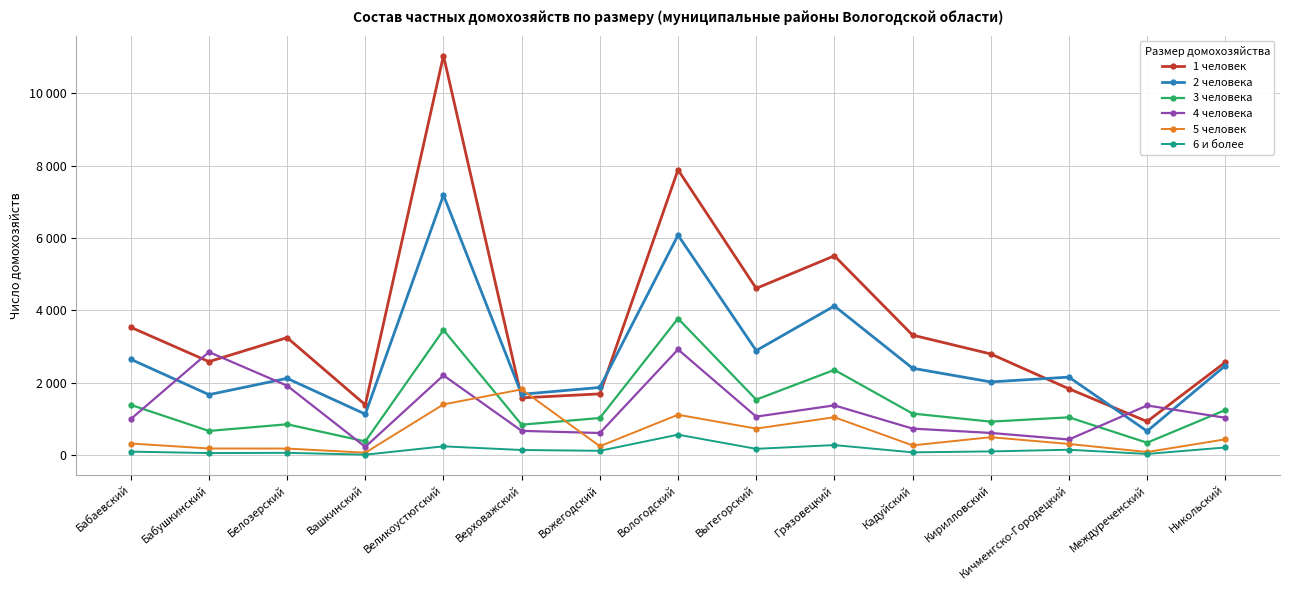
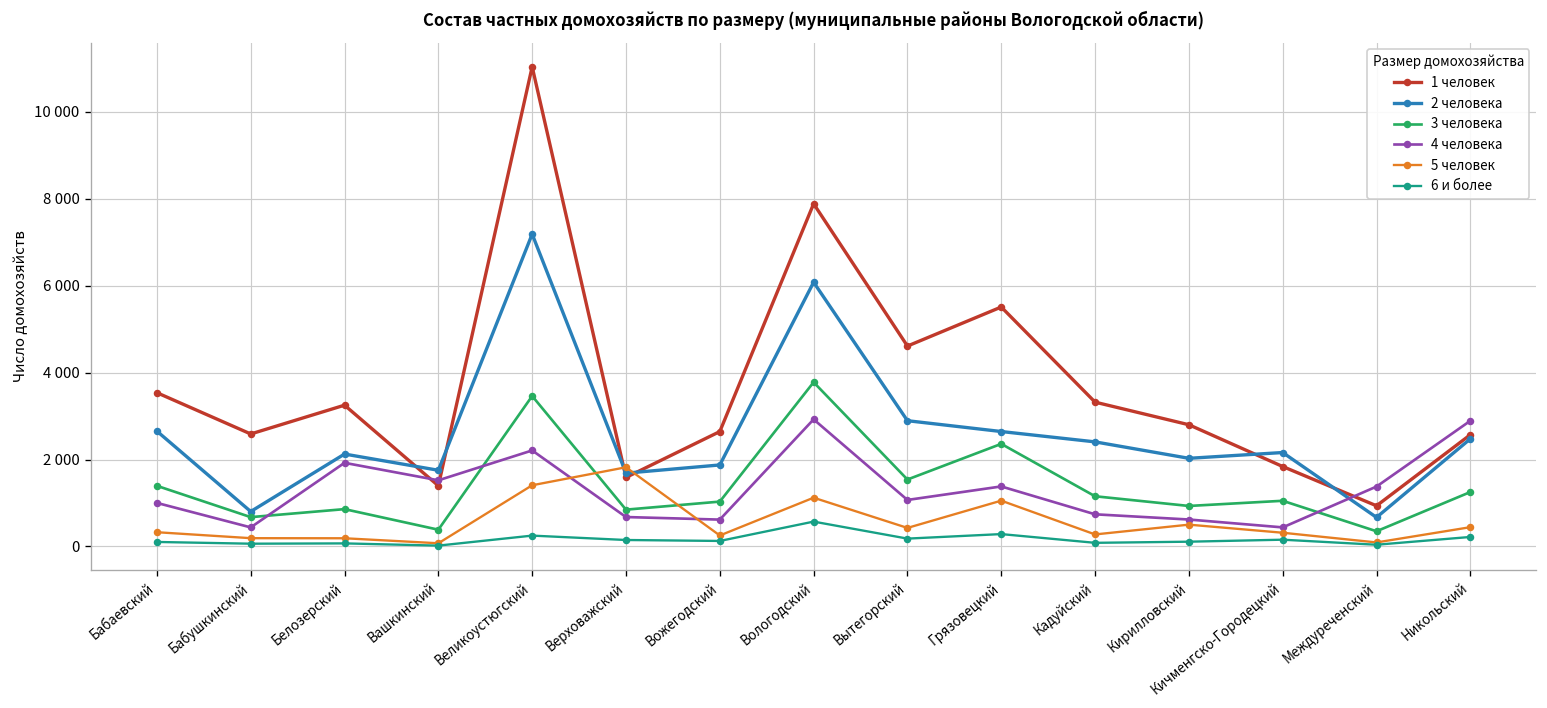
2 человека, Бабушкинский: 1700 -> 800
4 человека, Бабушкинский: 2900 -> 400
2 человека, Вашкинский: 1100 -> 1800
4 человека, Вашкинский: 200 -> 1500
1 человек, Вожегодский: 1700 -> 2600
5 человек, Вытегорский: 700 -> 400
2 человека, Грязовецкий: 4100 -> 2600
4 человека, Никольский: 1000 -> 2900
